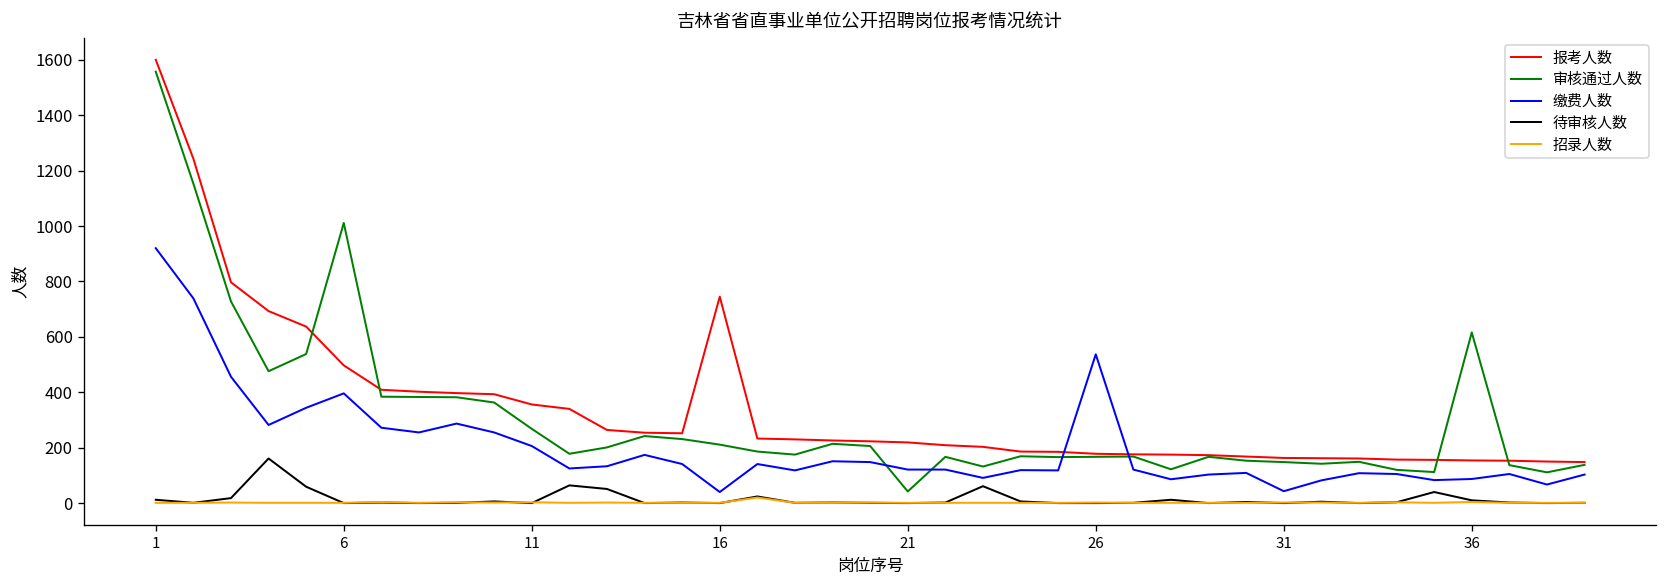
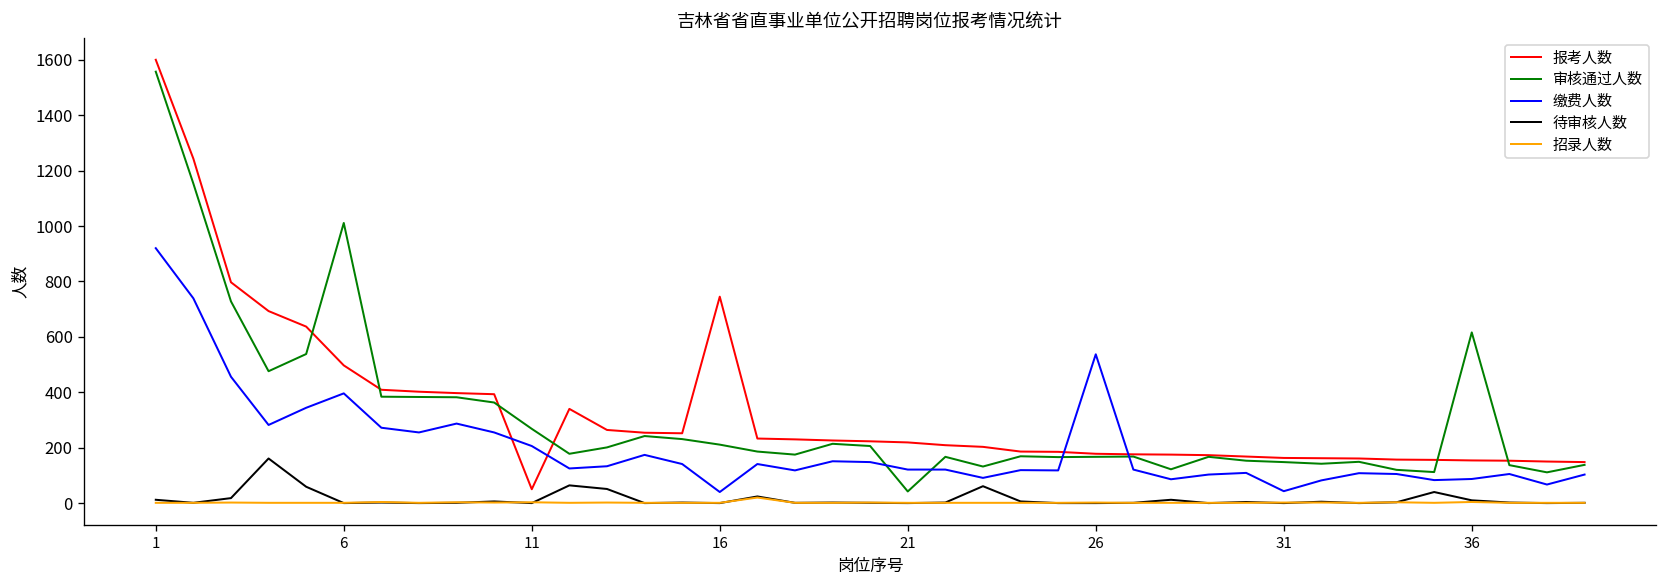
报考人数, 11: 360 -> 50
